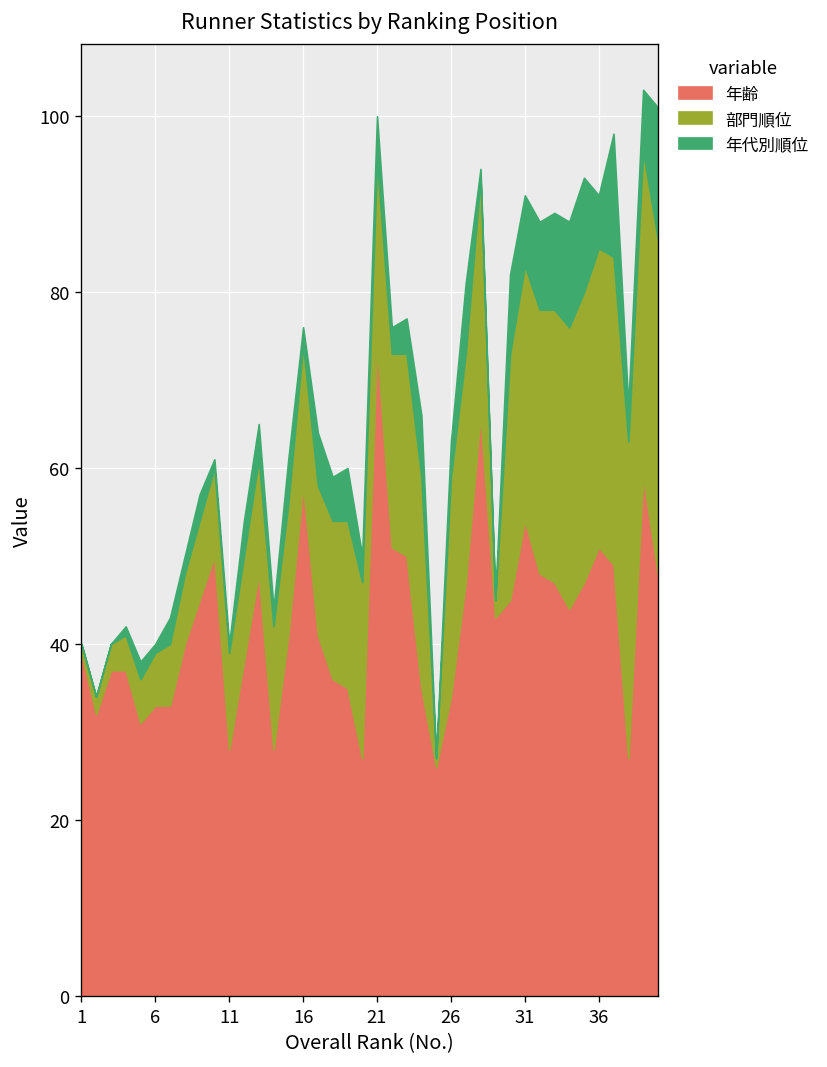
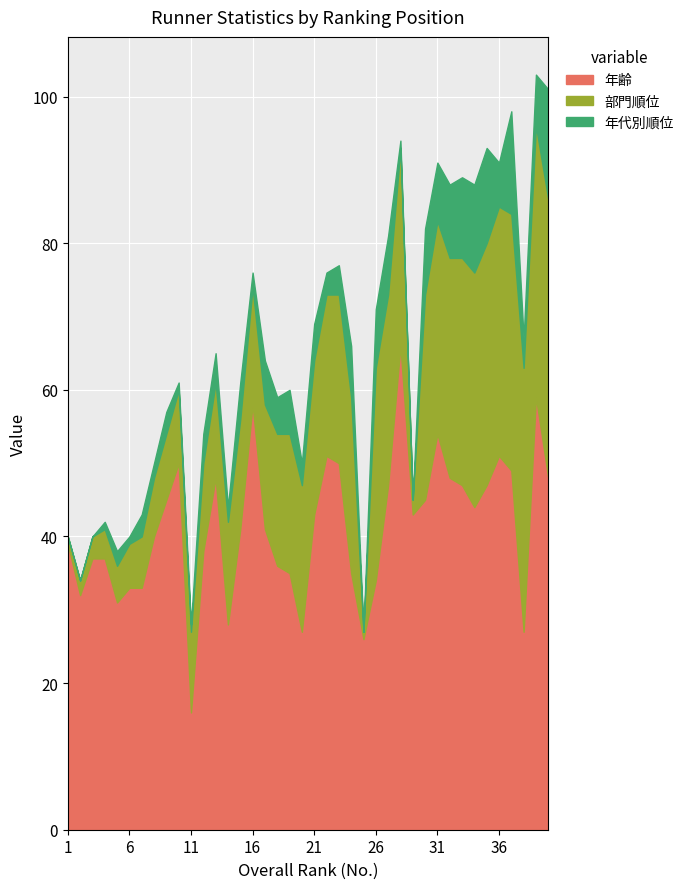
年齢, 11: 28 -> 16
年齢, 21: 74 -> 43
部門順位, 26: 25 -> 29
年代別順位, 26: 4 -> 8
